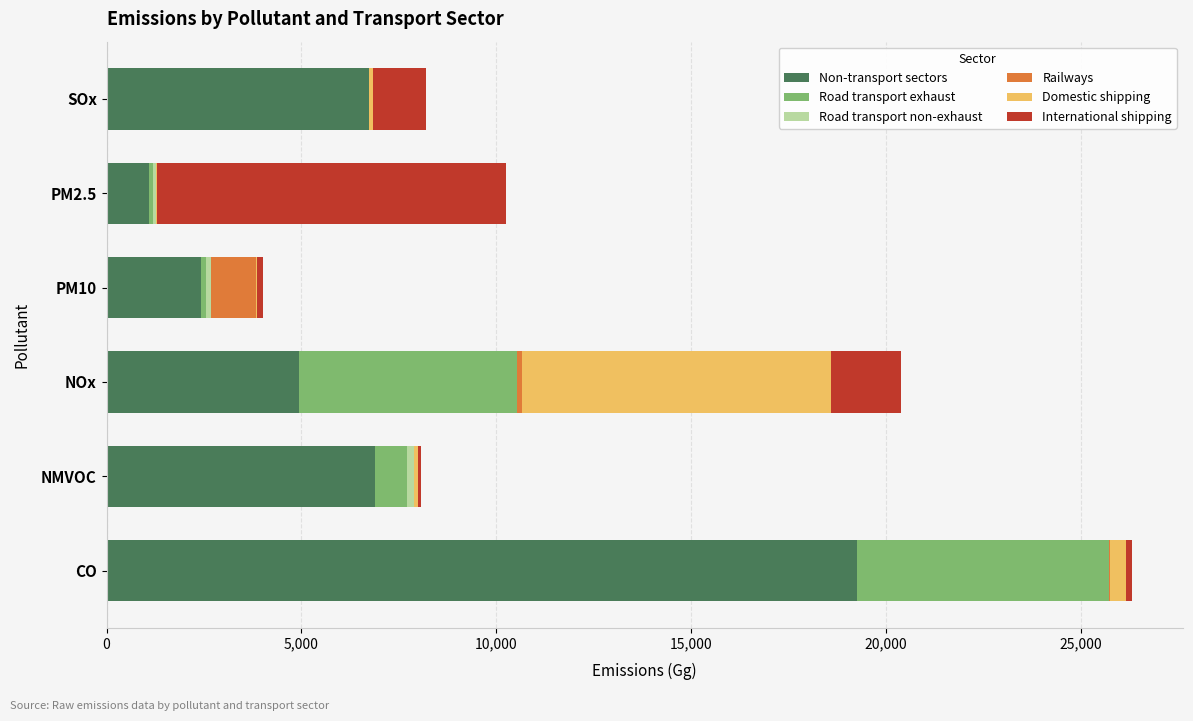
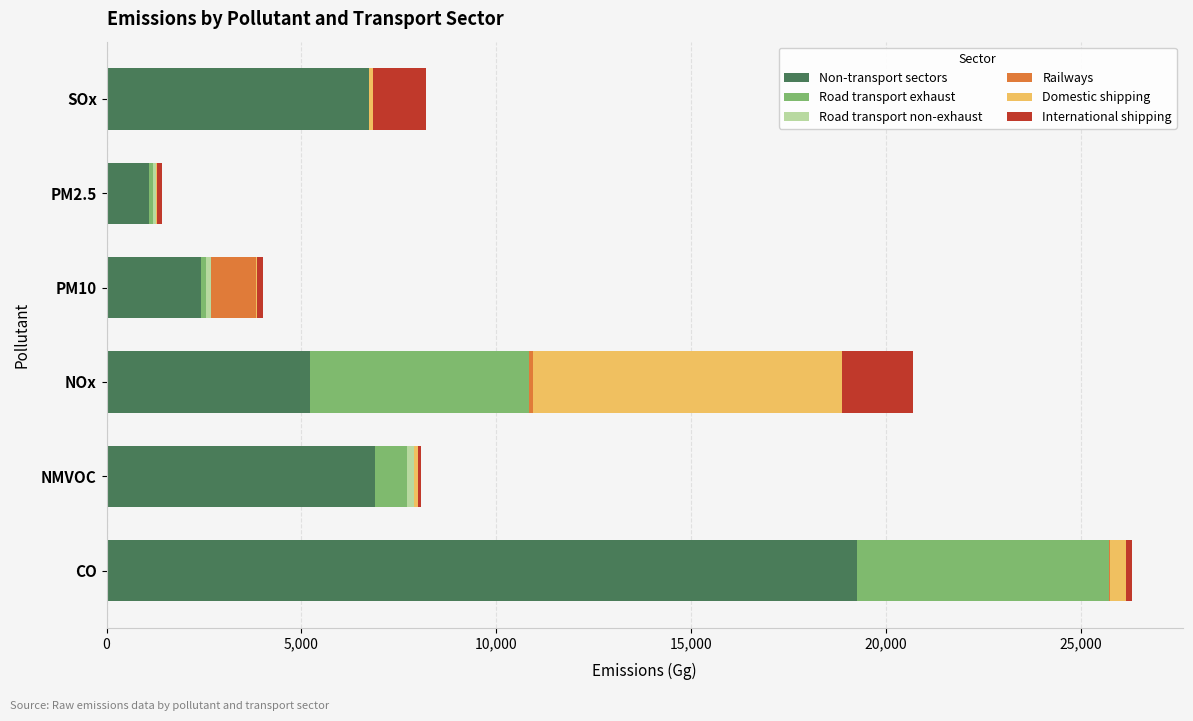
International shipping, PM2.5: 9,000 -> 100
Non-transport sectors, NOx: 4,900 -> 5,200
